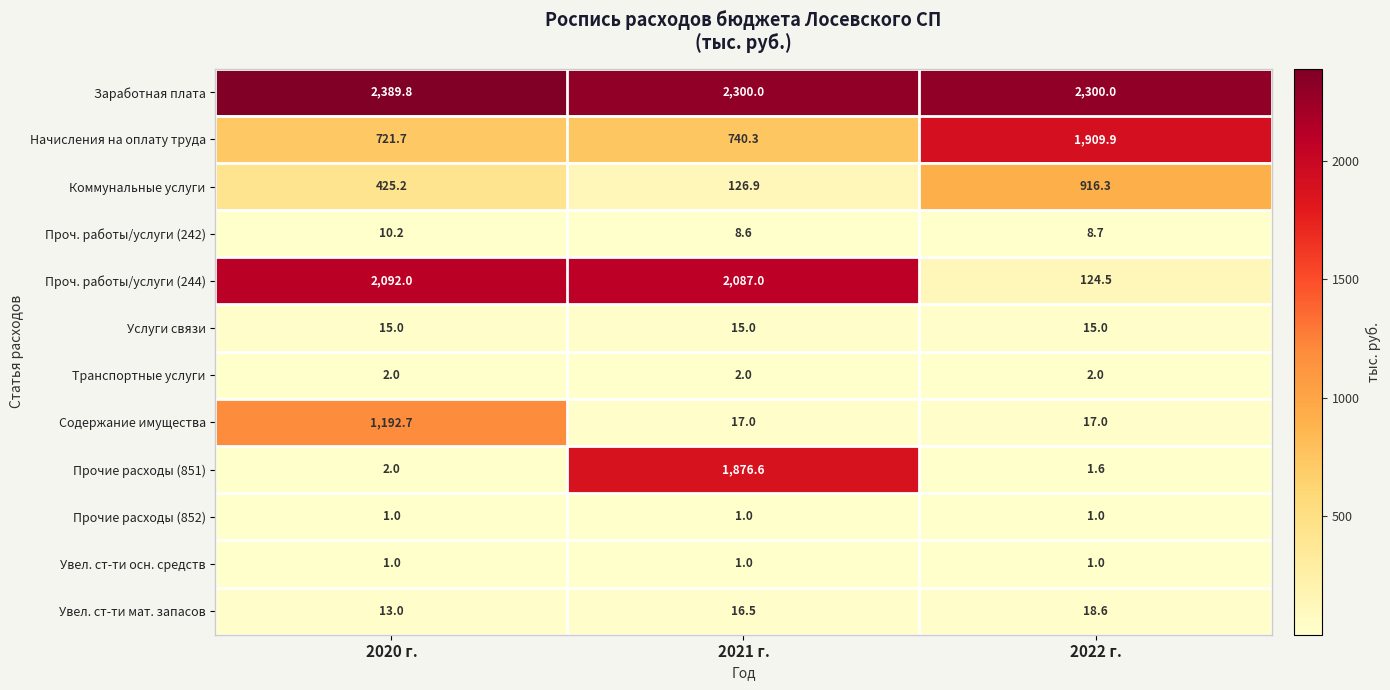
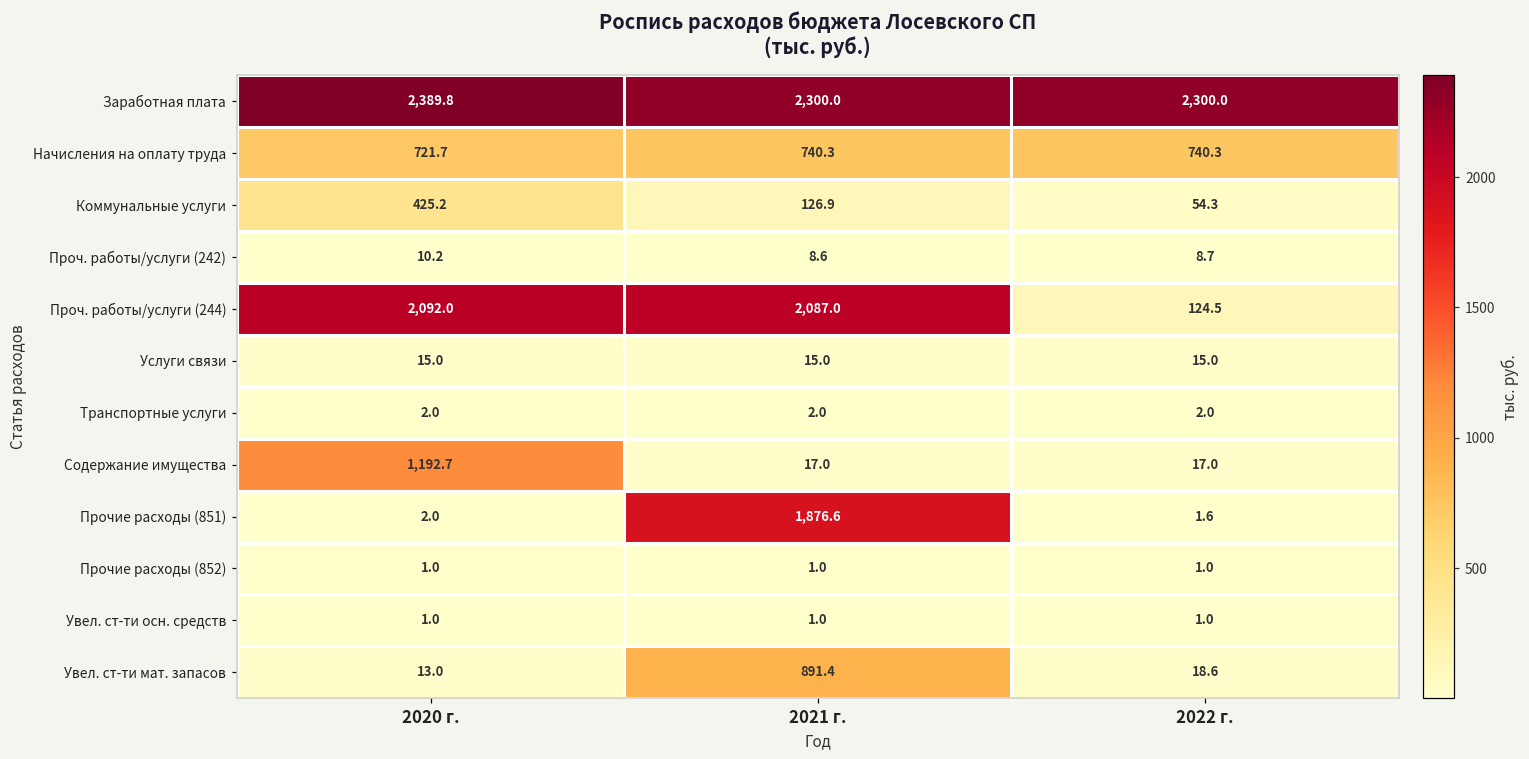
Начисления на оплату труда, 2022 г.: 1,909.9 -> 740.3
Коммунальные услуги, 2022 г.: 916.3 -> 54.3
Увел. ст-ти мат. запасов, 2021 г.: 16.5 -> 891.4
